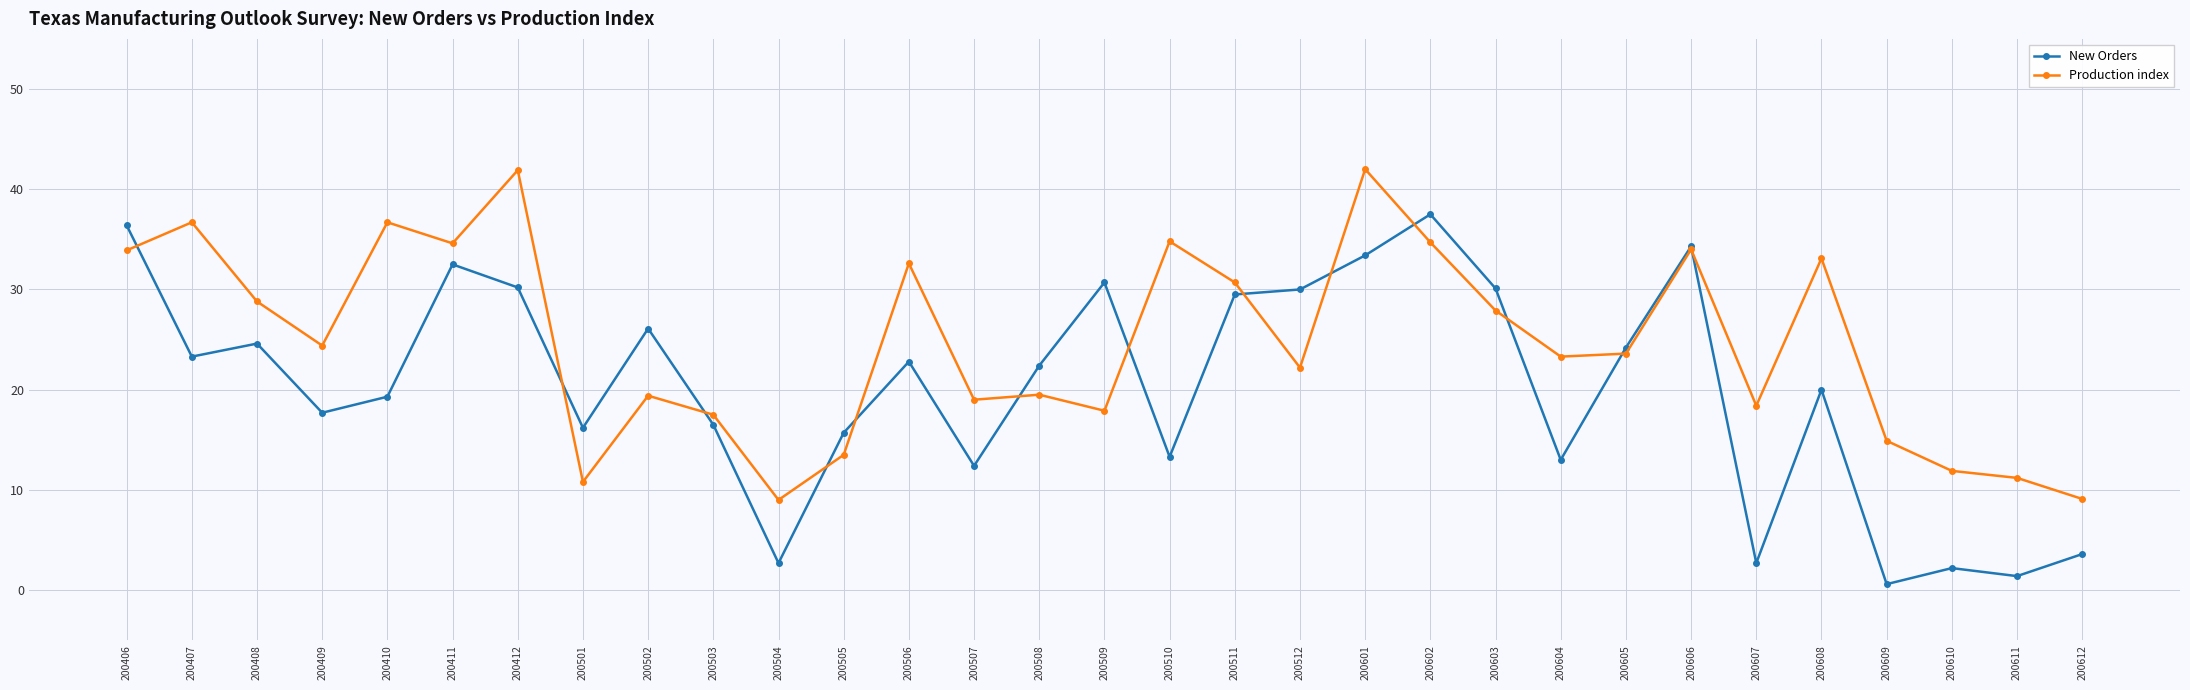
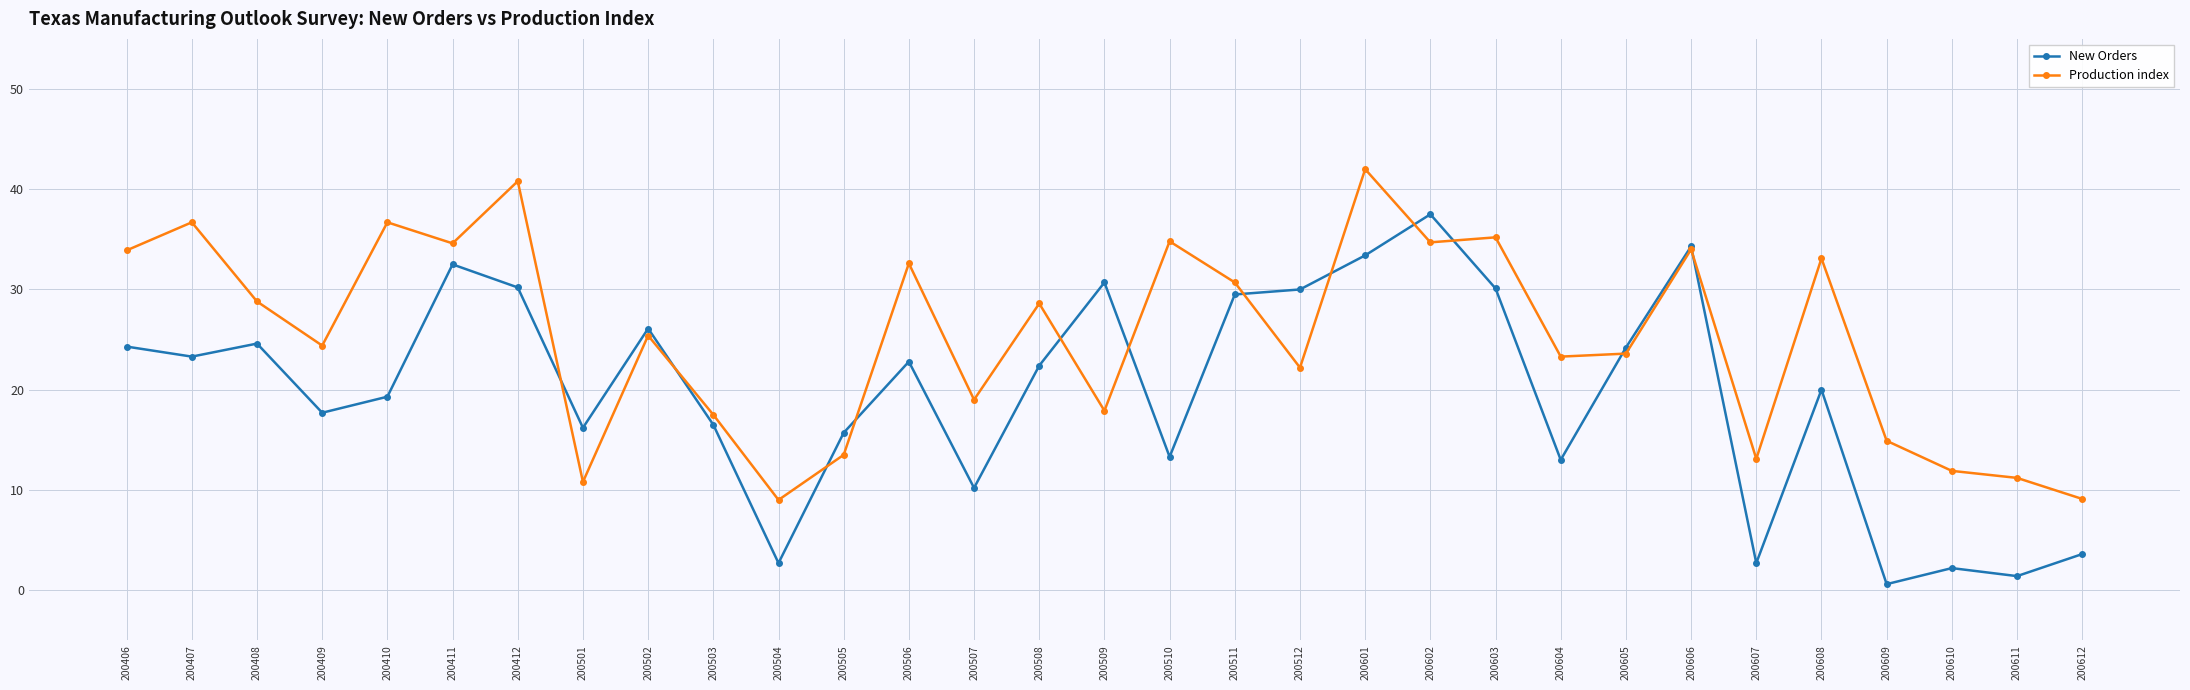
New Orders, 200406: 36.4 -> 24.3
Production index, 200412: 41.9 -> 40.8
Production index, 200502: 19.4 -> 25.4
New Orders, 200507: 12.4 -> 10.2
Production index, 200508: 19.5 -> 28.6
Production index, 200603: 27.9 -> 35.2
Production index, 200607: 18.4 -> 13.1
